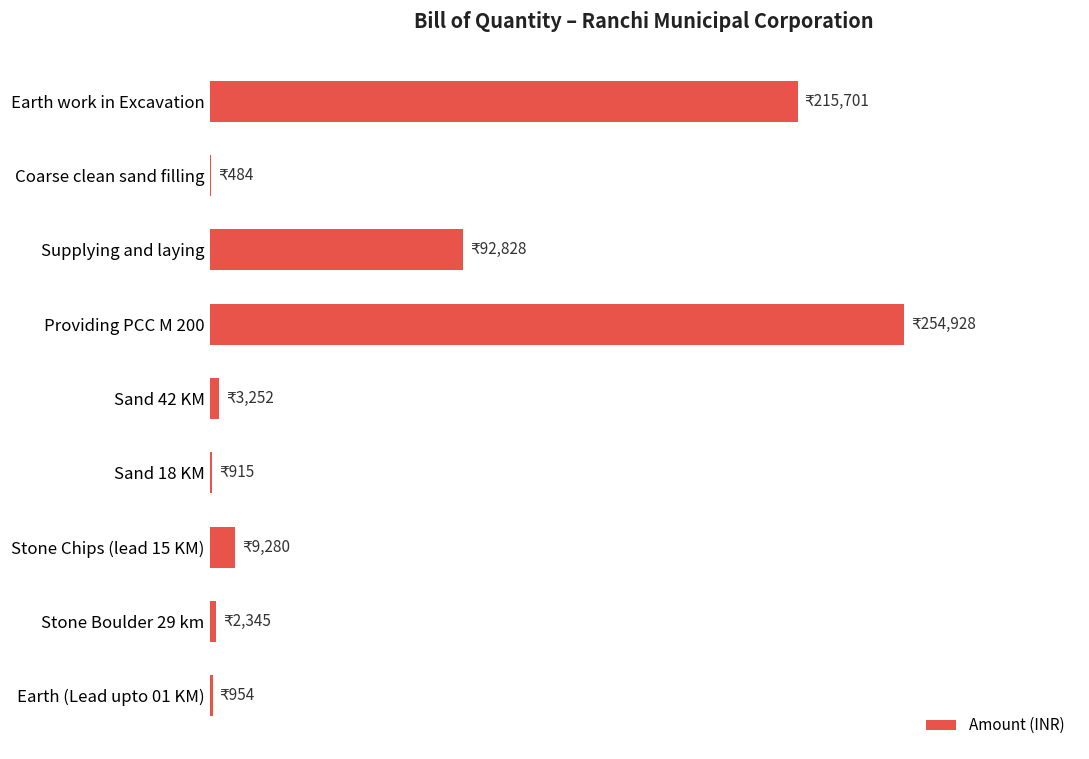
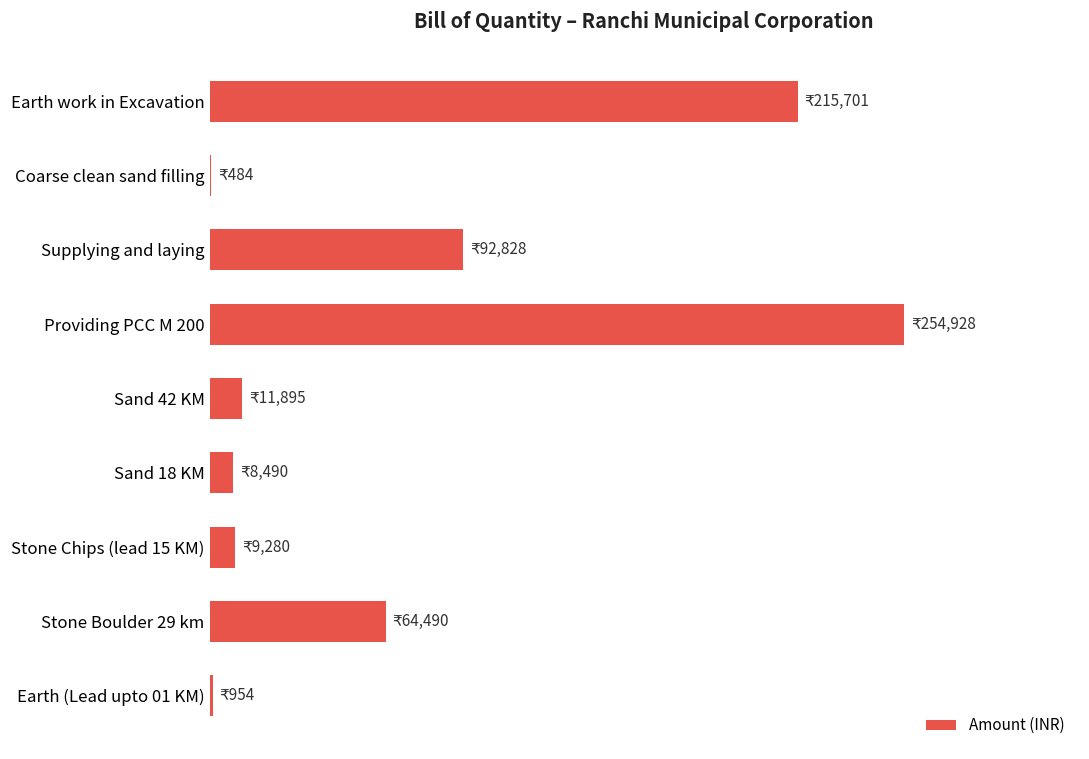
Sand 42 KM: 3,252 -> 11,895
Sand 18 KM: 915 -> 8,490
Stone Boulder 29 km: 2,345 -> 64,490
